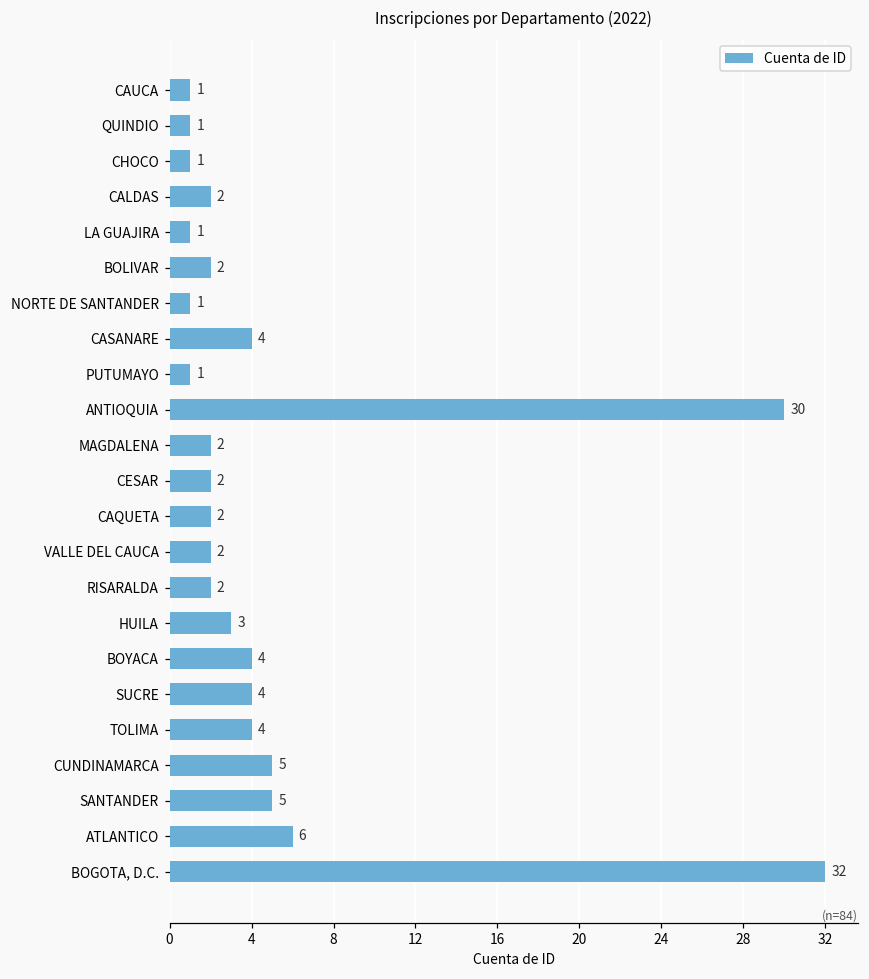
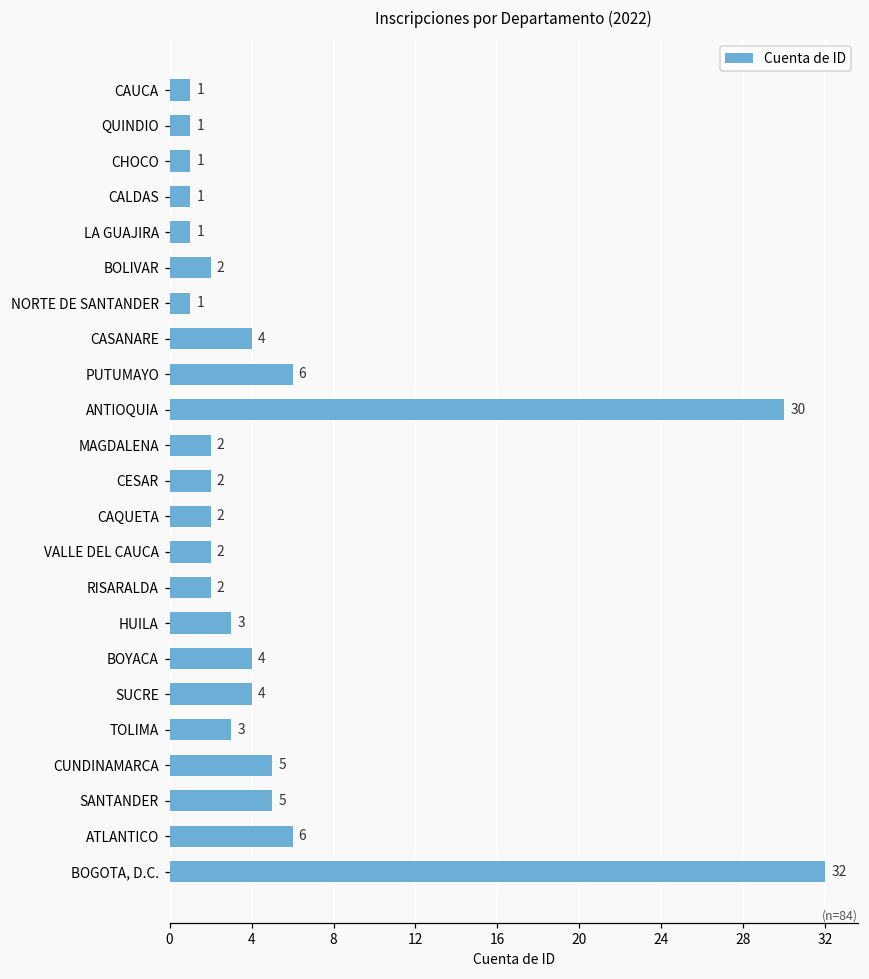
CALDAS: 2 -> 1
PUTUMAYO: 1 -> 6
TOLIMA: 4 -> 3
